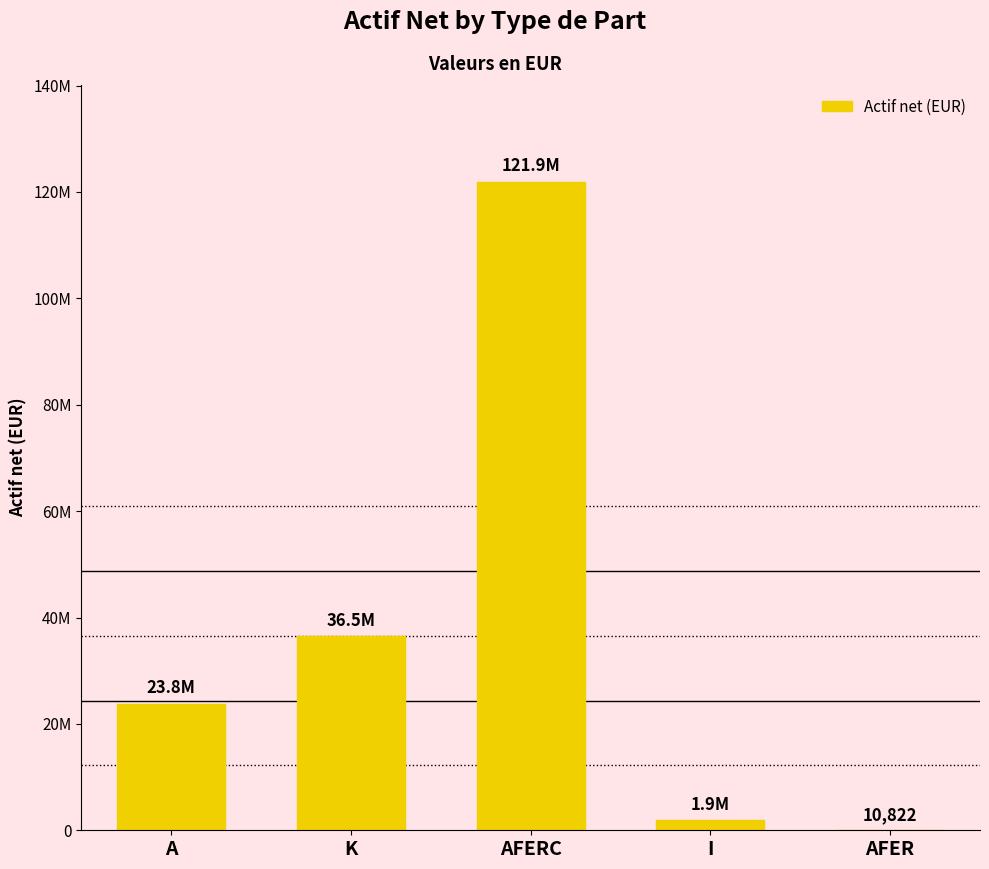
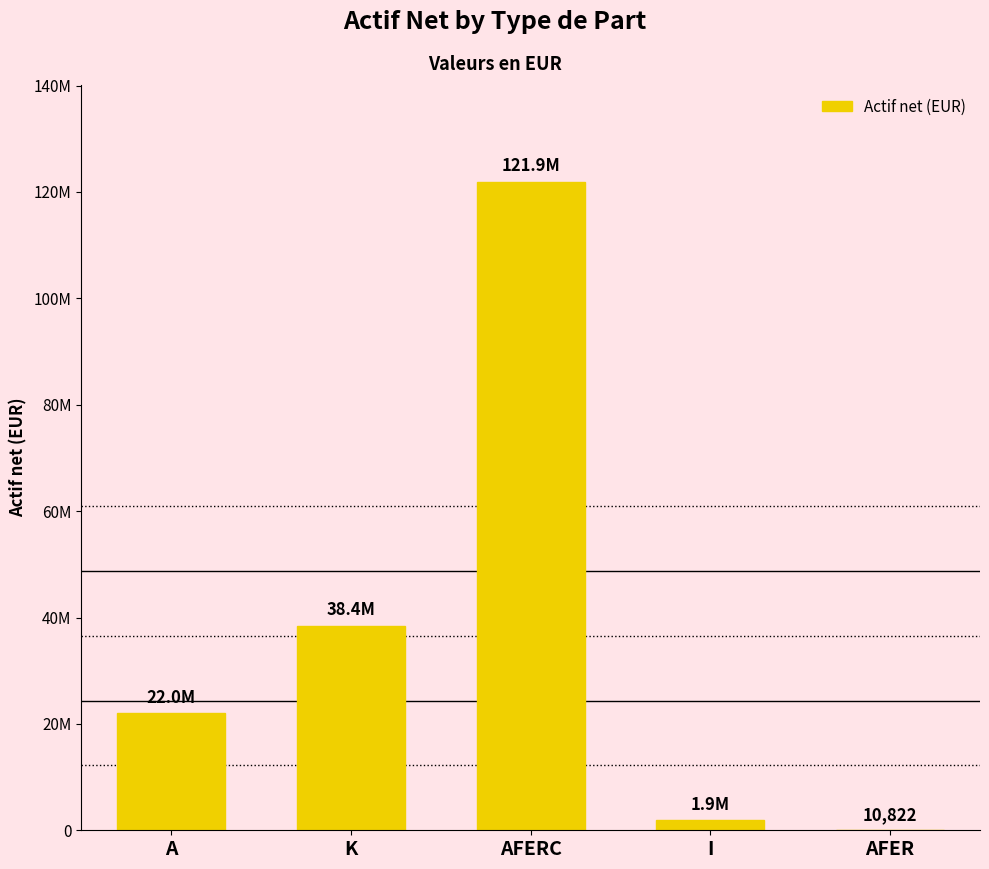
A: 23.8M -> 22.0M
K: 36.5M -> 38.4M
